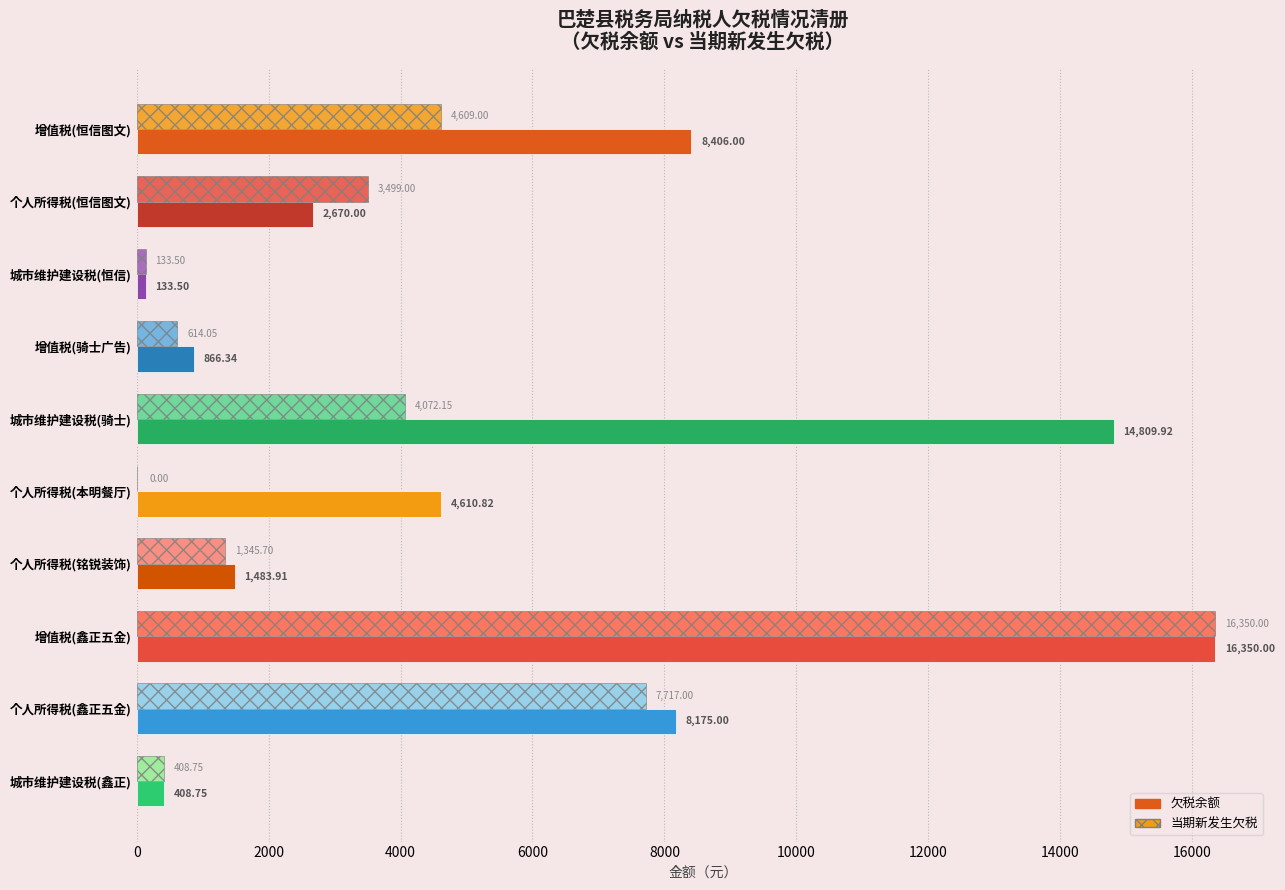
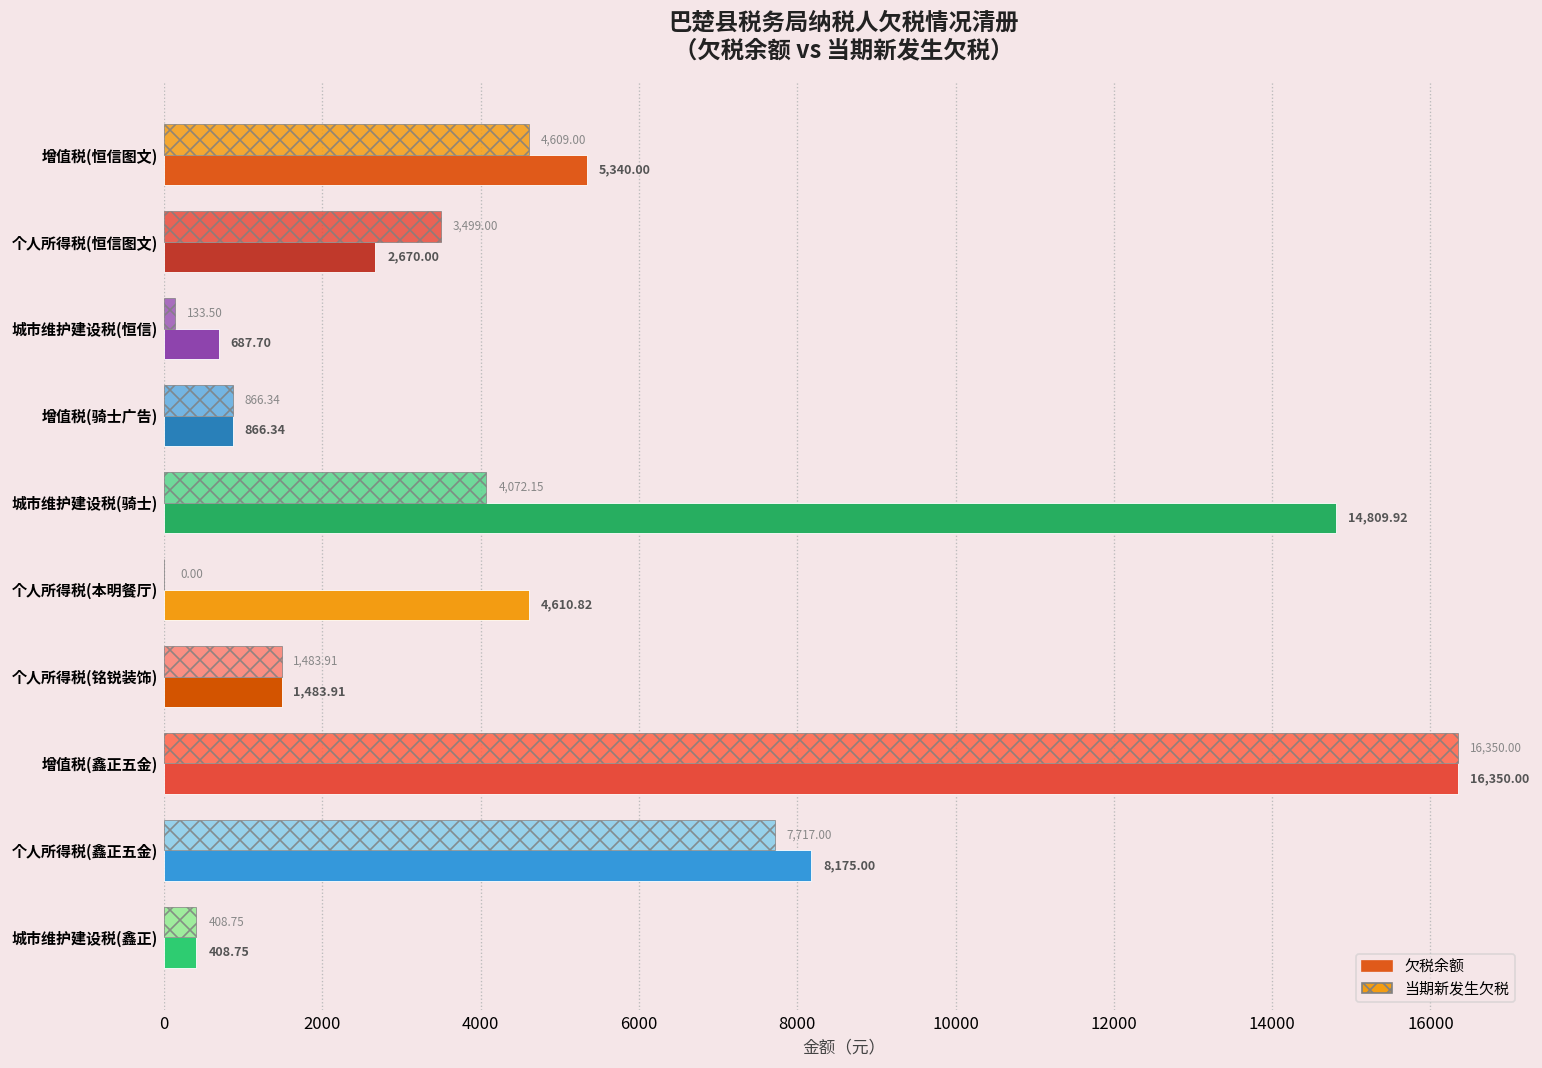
欠税余额, 增值税(恒信图文): 8,406.00 -> 5,340.00
欠税余额, 城市维护建设税(恒信): 133.50 -> 687.70
当期新发生欠税, 增值税(骑士广告): 614.05 -> 866.34
当期新发生欠税, 个人所得税(铭锐装饰): 1,345.70 -> 1,483.91
